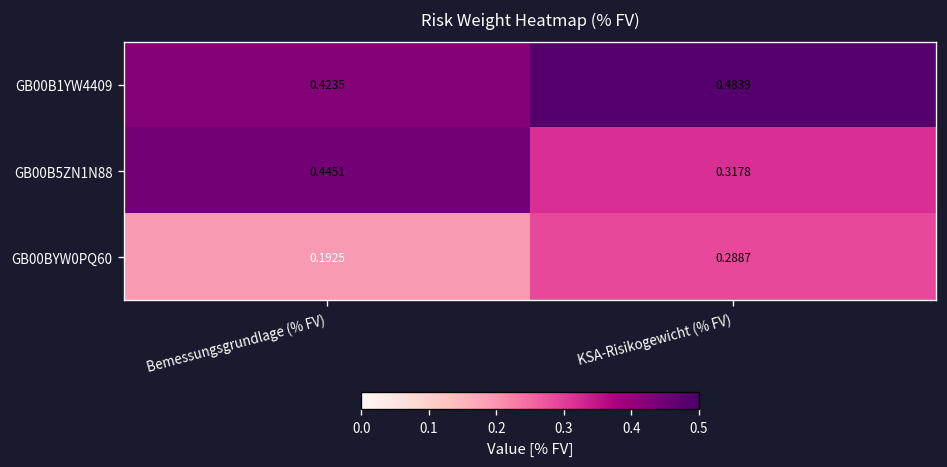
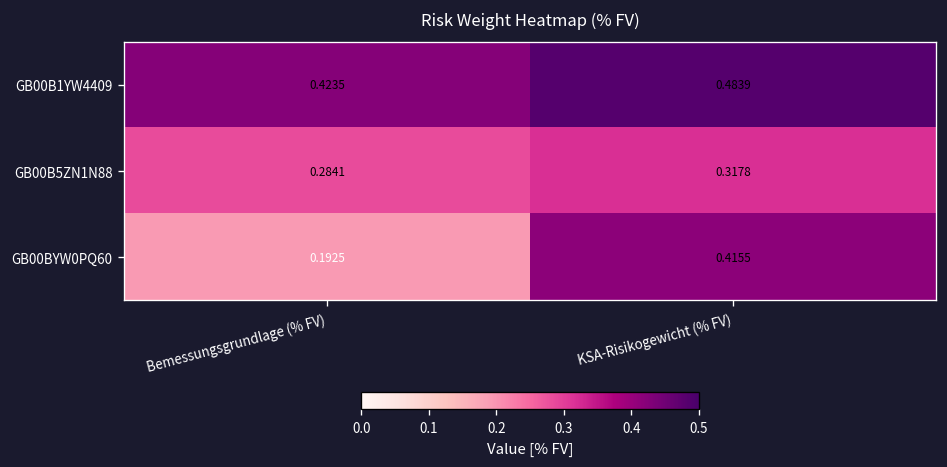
GB00B5ZN1N88, Bemessungsgrundlage (% FV): 0.4451 -> 0.2841
GB00BYW0PQ60, KSA-Risikogewicht (% FV): 0.2887 -> 0.4155
